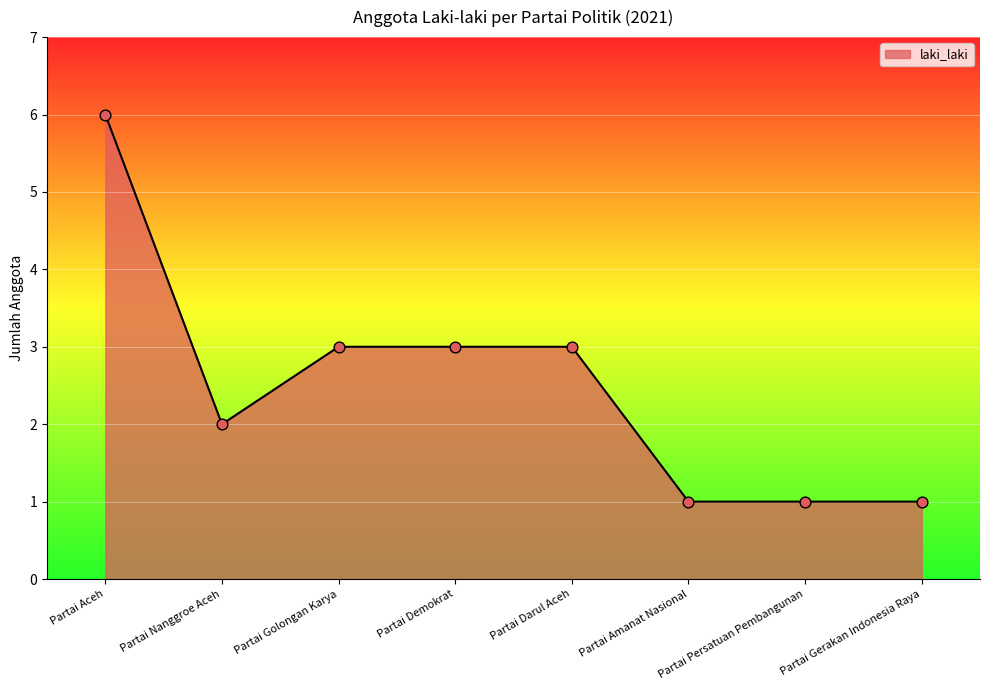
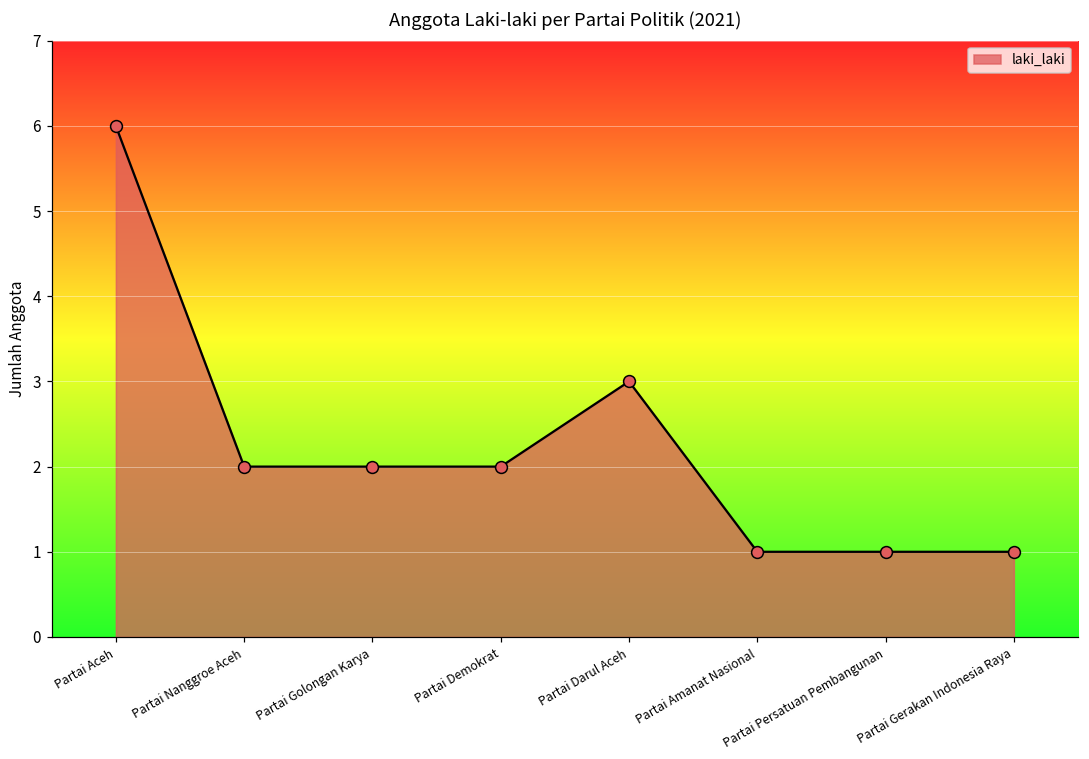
Partai Golongan Karya: 3 -> 2
Partai Demokrat: 3 -> 2
